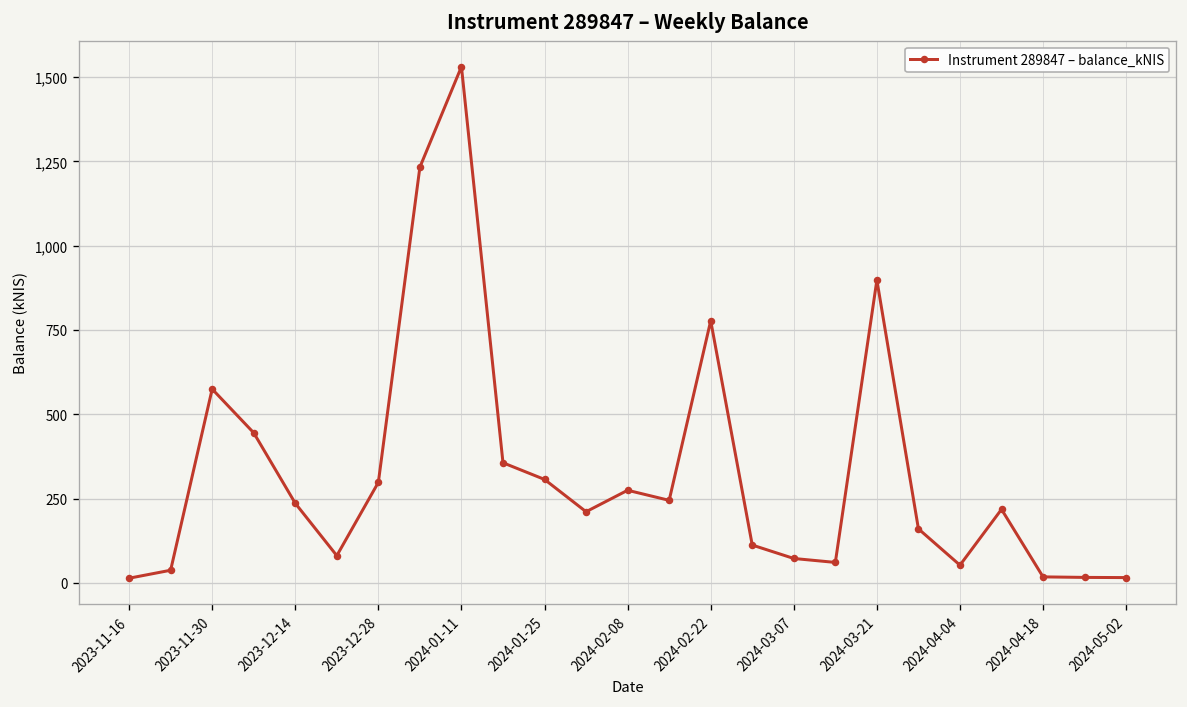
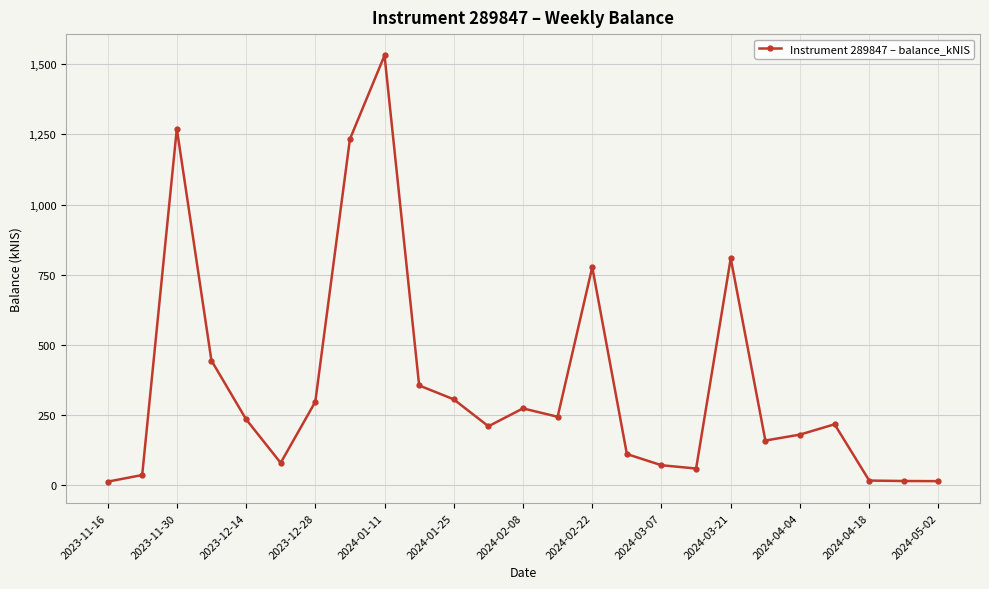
2023-11-30: 570 -> 1,270
2024-03-21: 900 -> 810
2024-04-04: 50 -> 180
